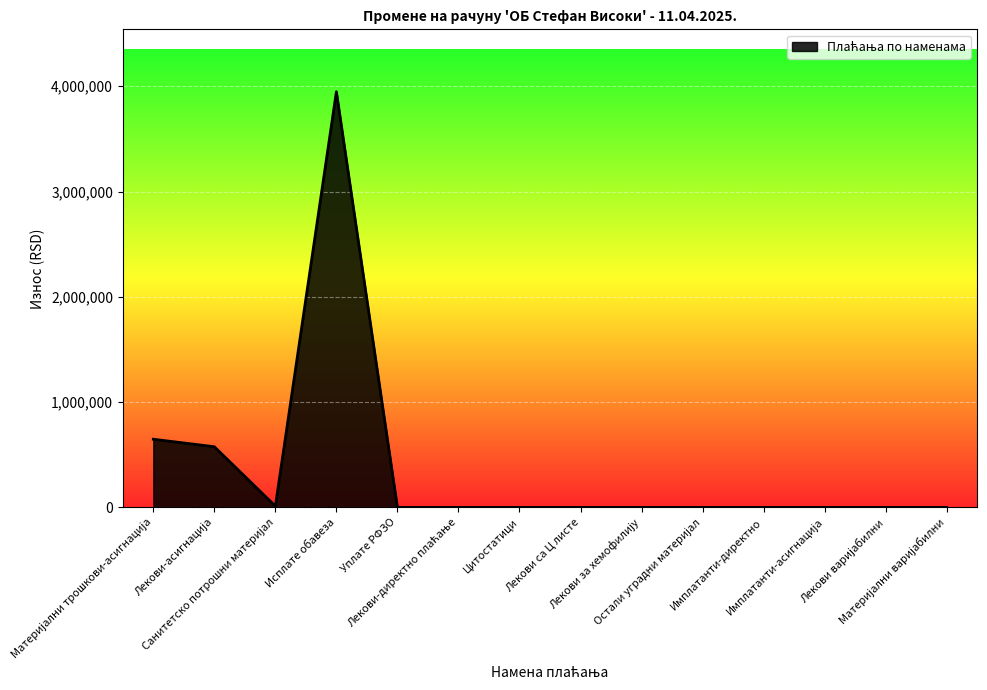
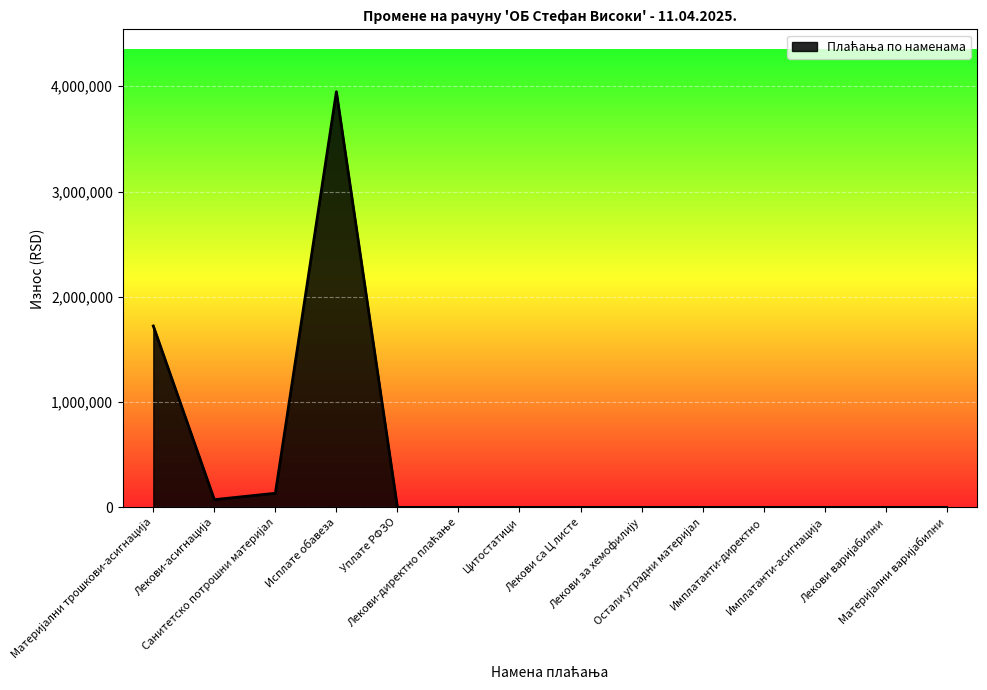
Материјални трошкови-асигнација: 650,000 -> 1,720,000
Лекови-асигнација: 580,000 -> 70,000
Санитетско потрошни материјал: 10,000 -> 130,000
